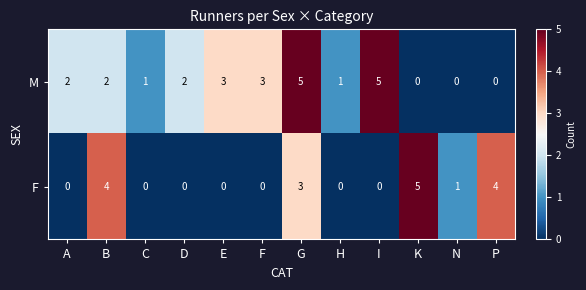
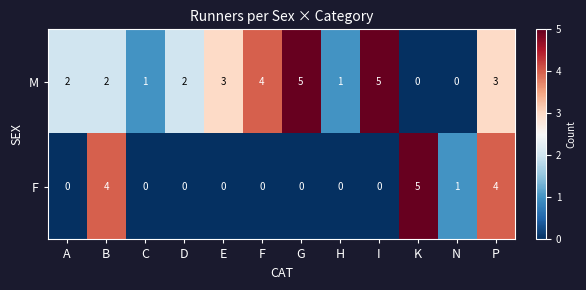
M, F: 3 -> 4
M, P: 0 -> 3
F, G: 3 -> 0
